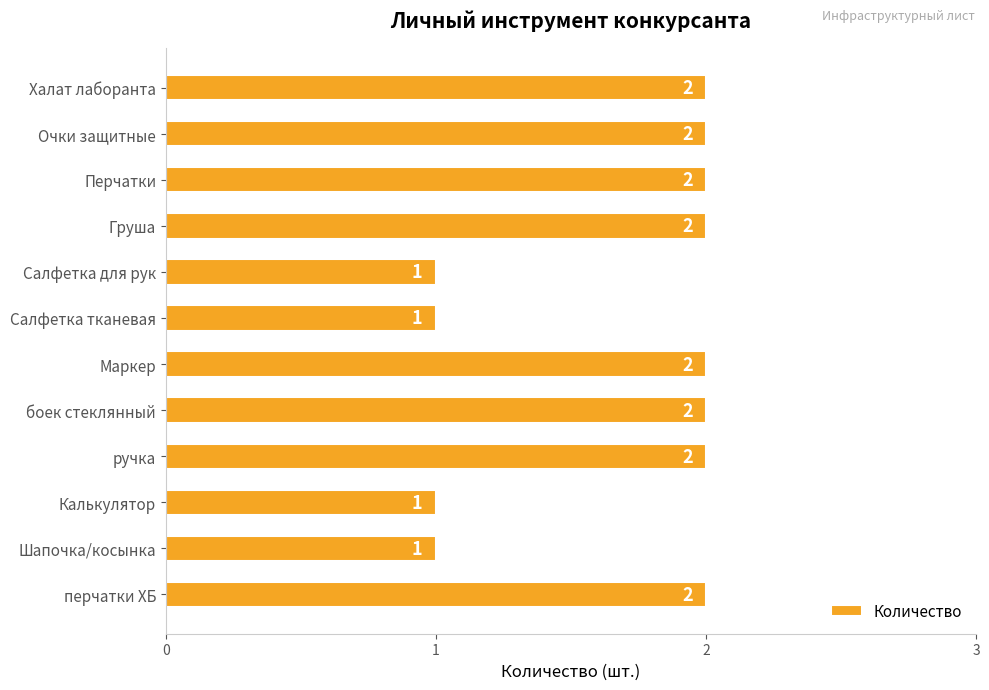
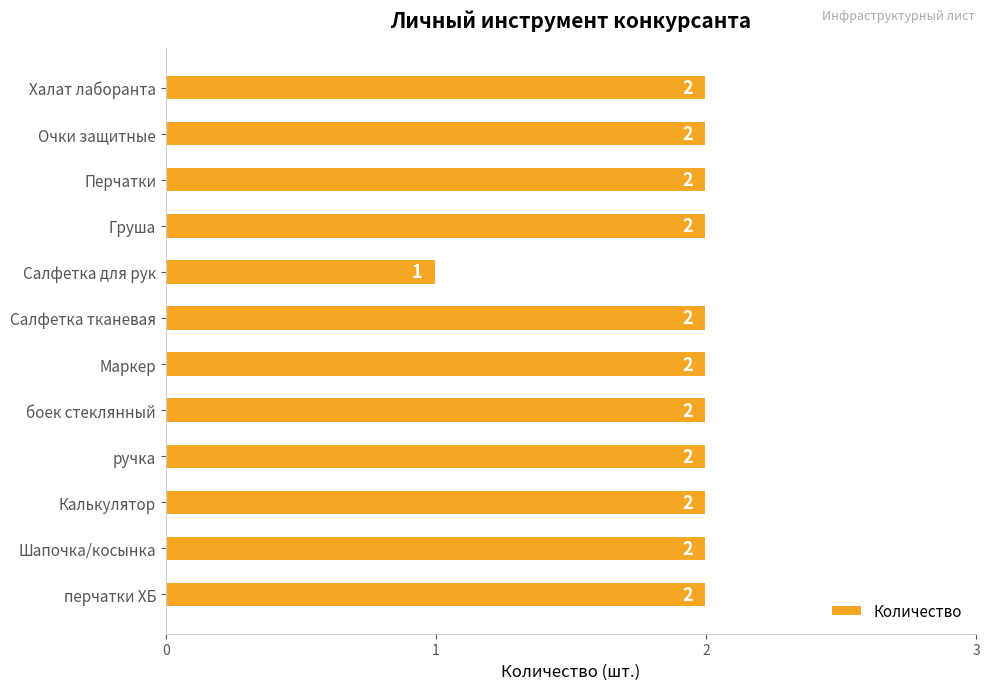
Салфетка тканевая: 1 -> 2
Калькулятор: 1 -> 2
Шапочка/косынка: 1 -> 2
